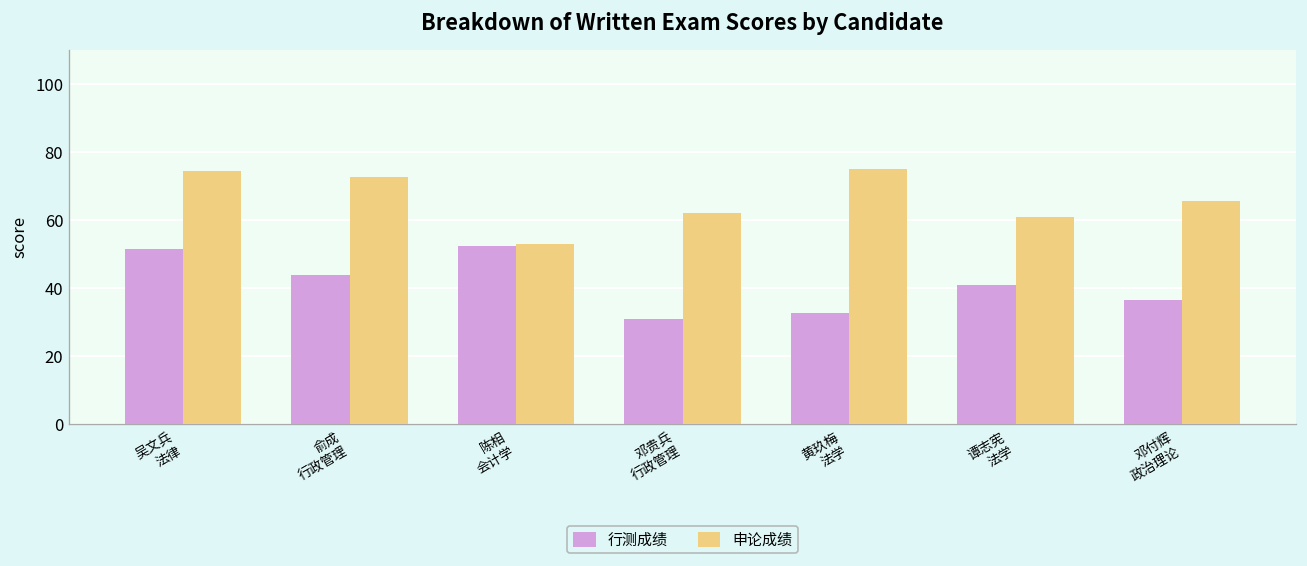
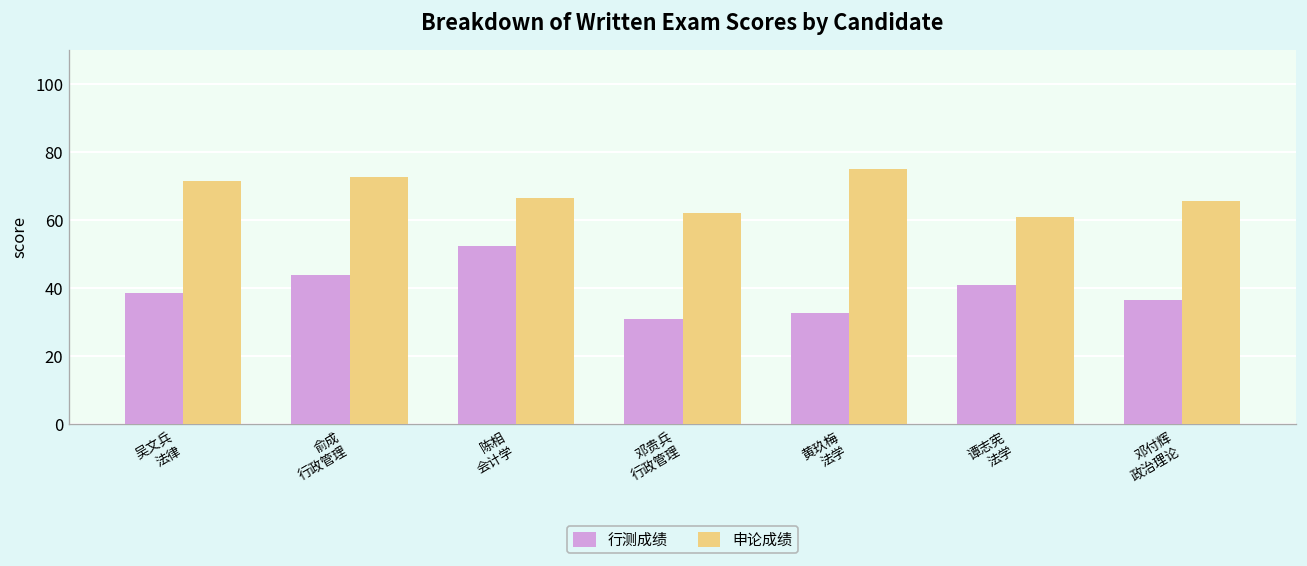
行测成绩, 吴文兵 法律: 52 -> 39
申论成绩, 吴文兵 法律: 74 -> 72
申论成绩, 陈相 会计学: 53 -> 67
